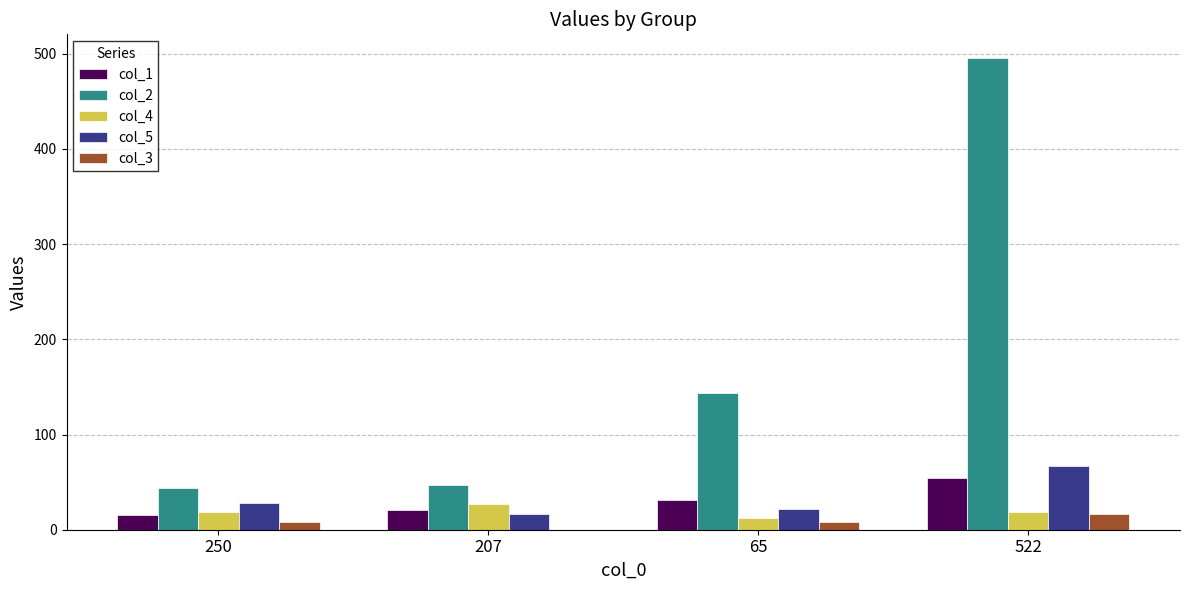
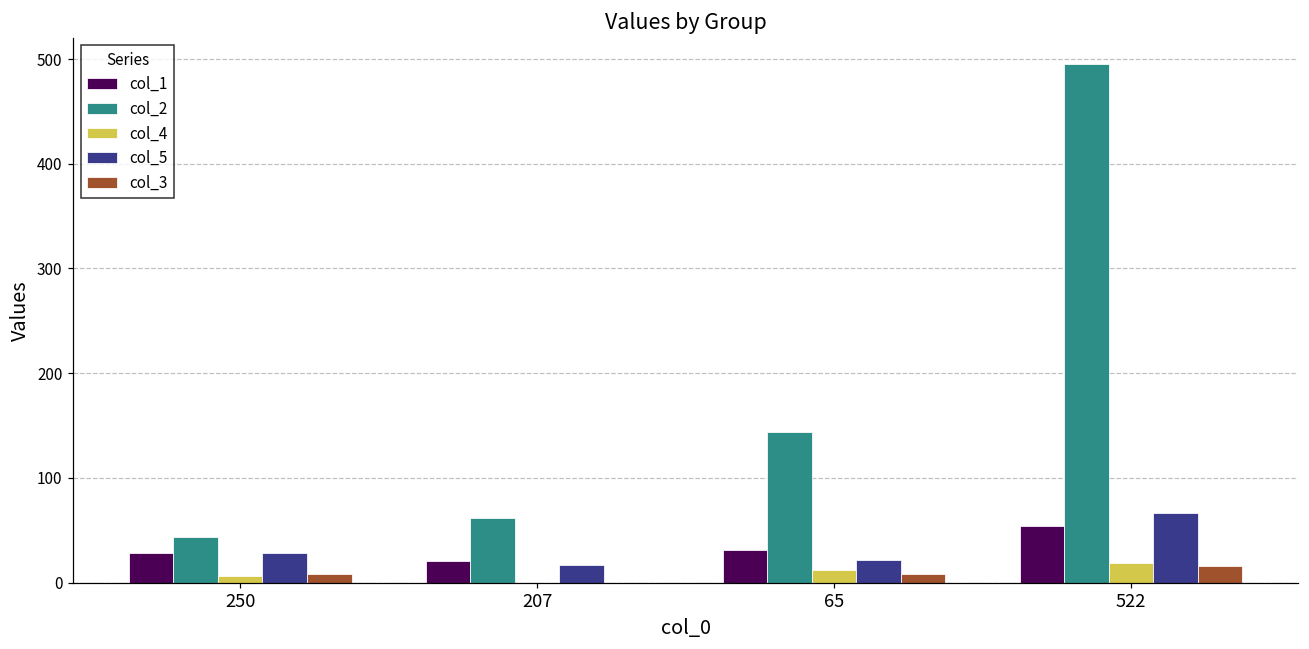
col_1, 250: 20 -> 30
col_4, 250: 20 -> 10
col_2, 207: 50 -> 60
col_4, 207: 30 -> 0
